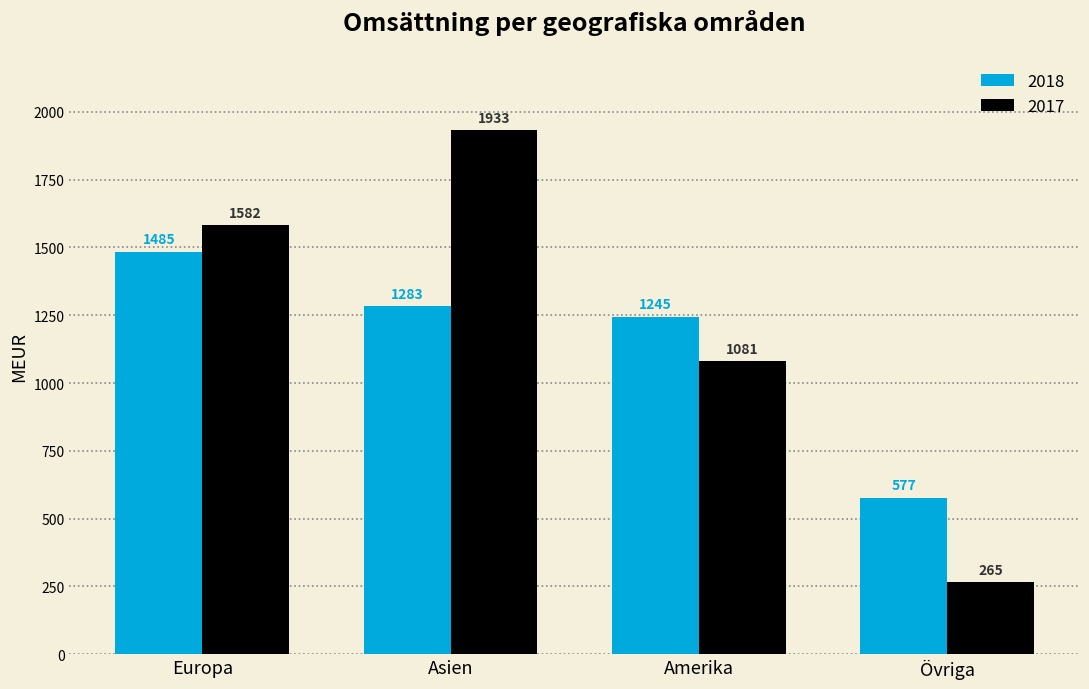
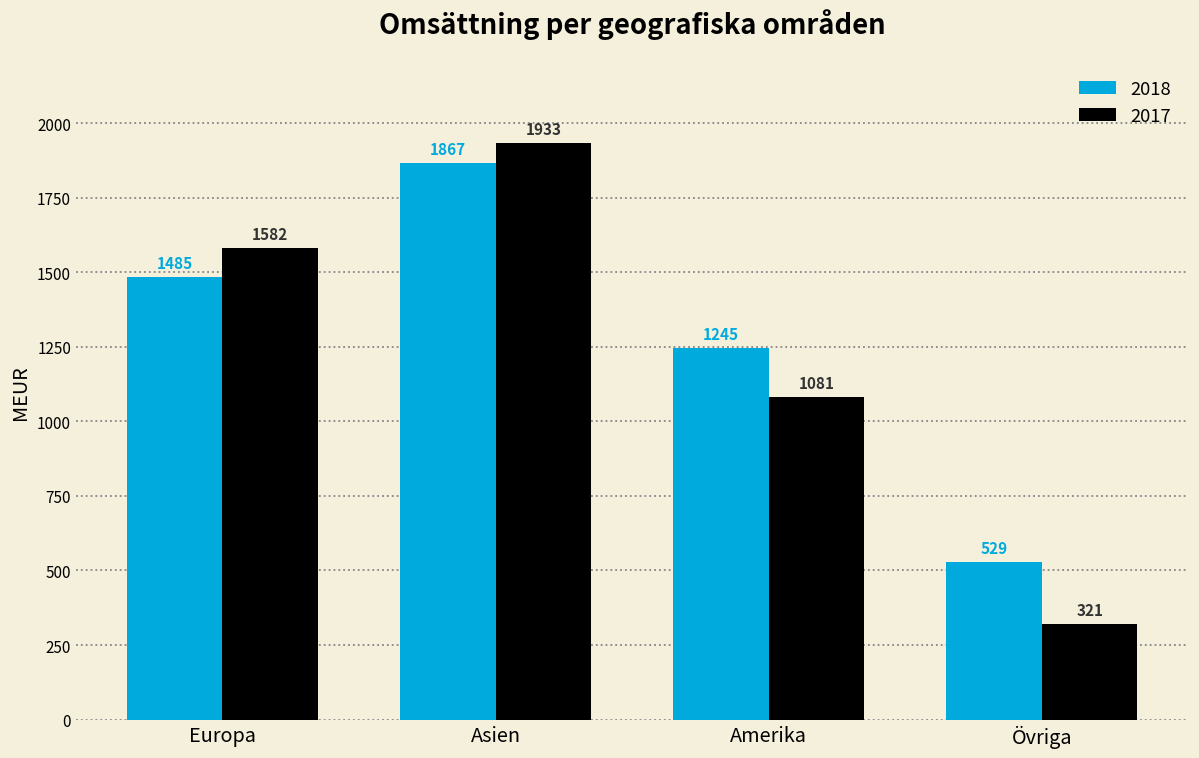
2018, Asien: 1283 -> 1867
2018, Övriga: 577 -> 529
2017, Övriga: 265 -> 321
